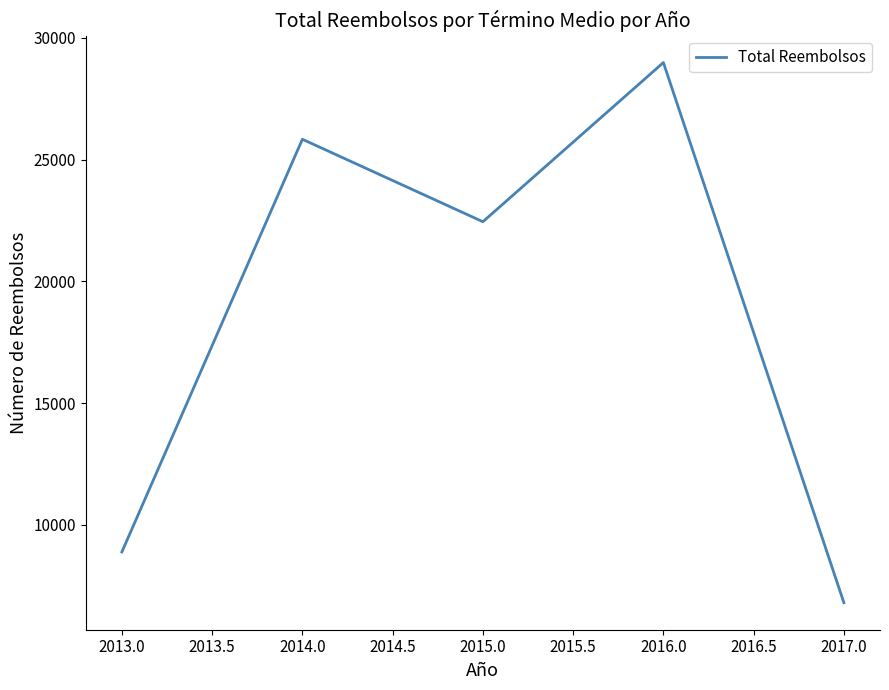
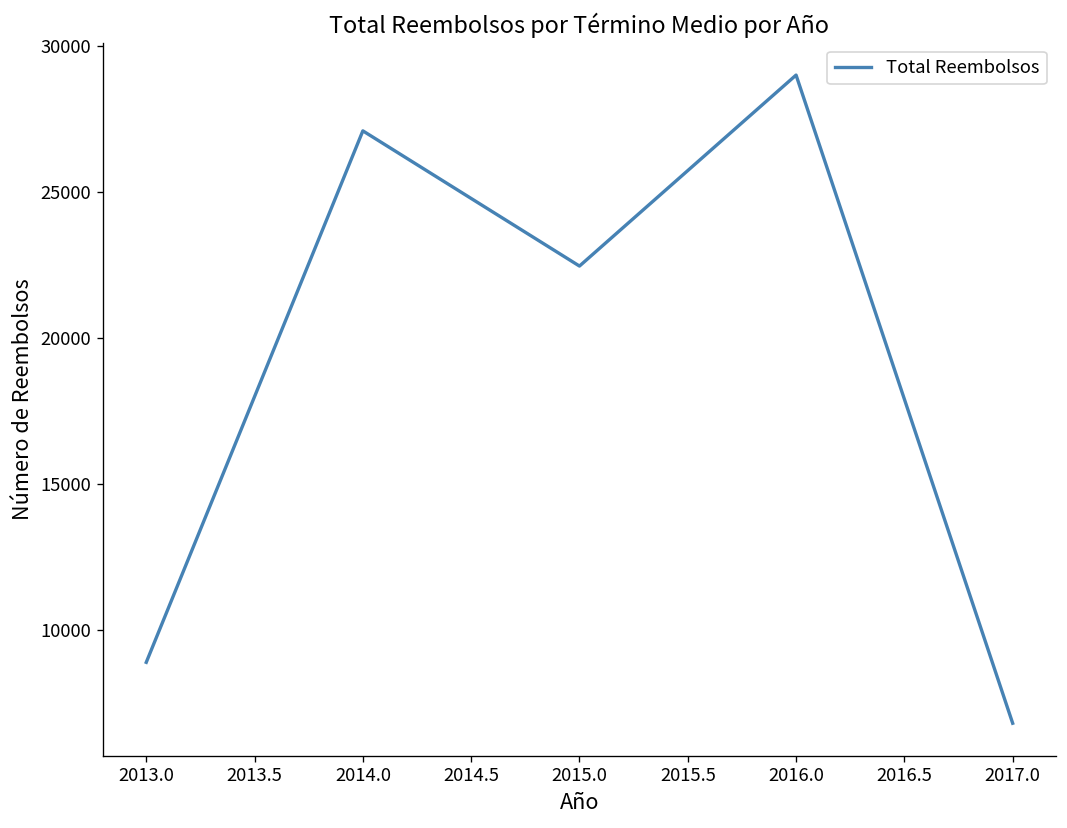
2014.0: 25800 -> 27100
